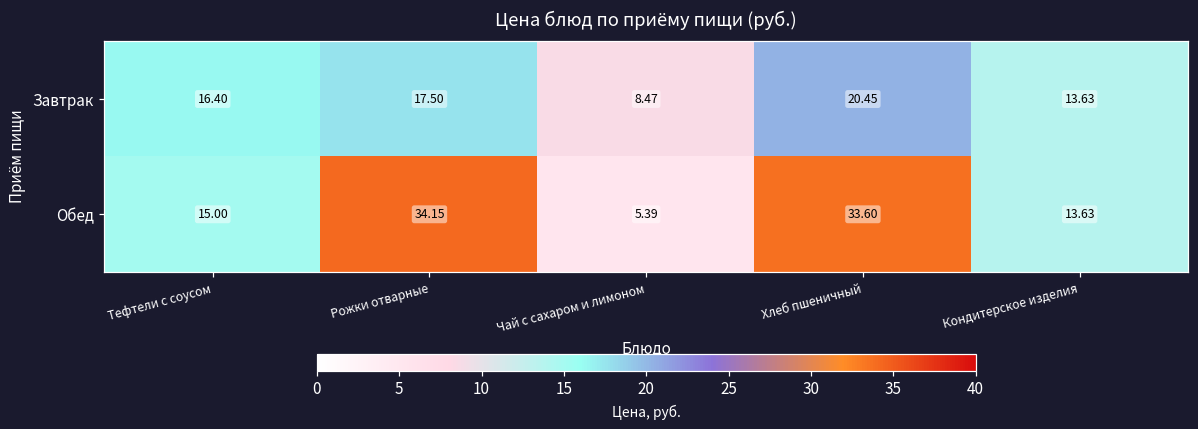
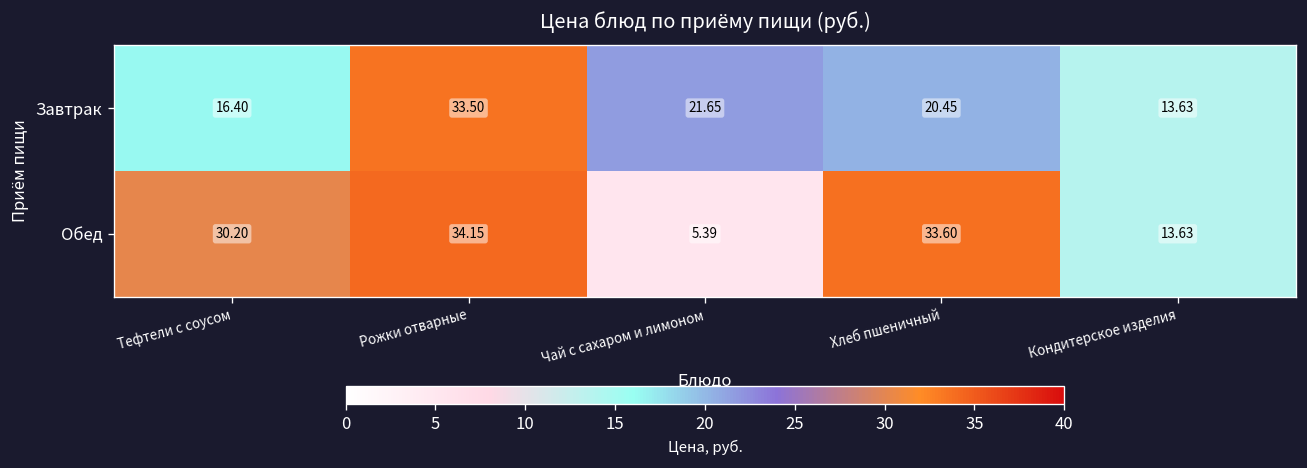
Завтрак, Рожки отварные: 17.50 -> 33.50
Завтрак, Чай с сахаром и лимоном: 8.47 -> 21.65
Обед, Тефтели с соусом: 15.00 -> 30.20
